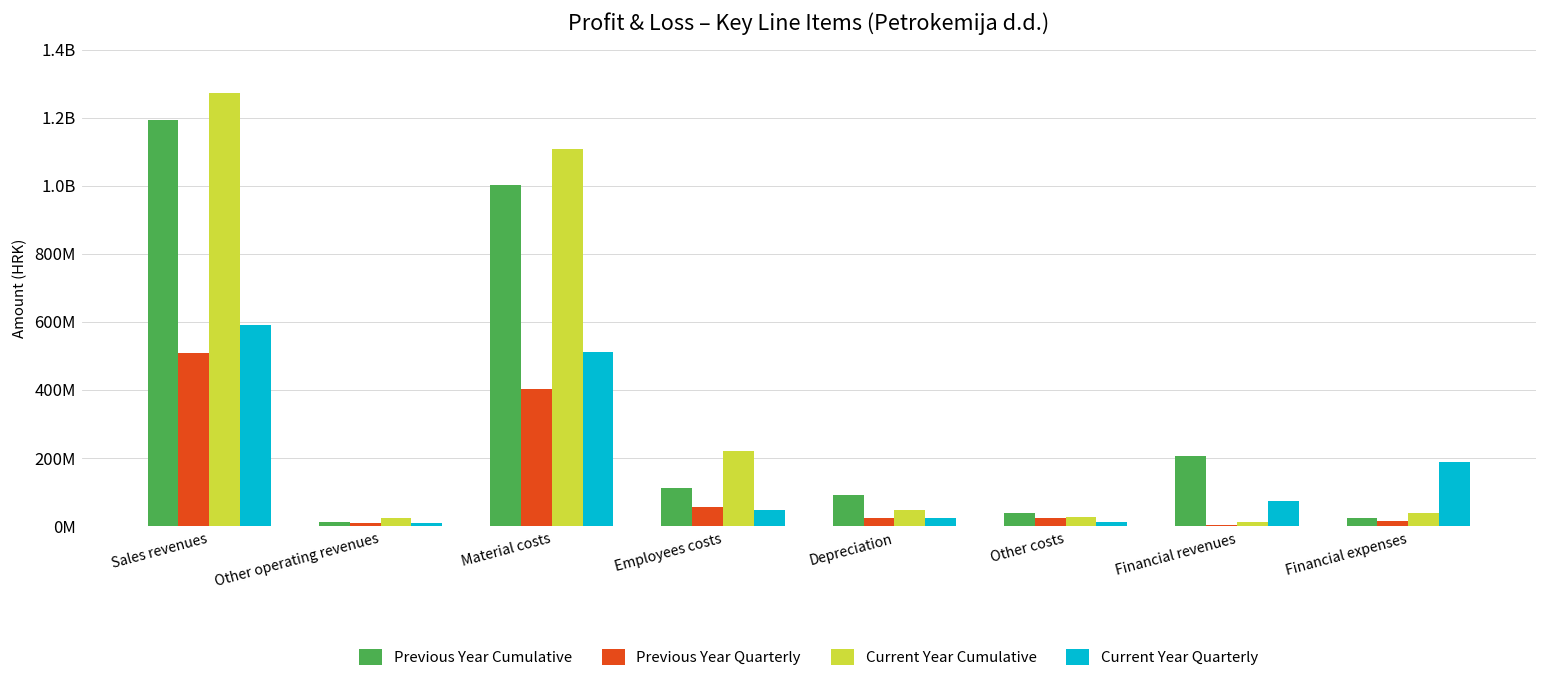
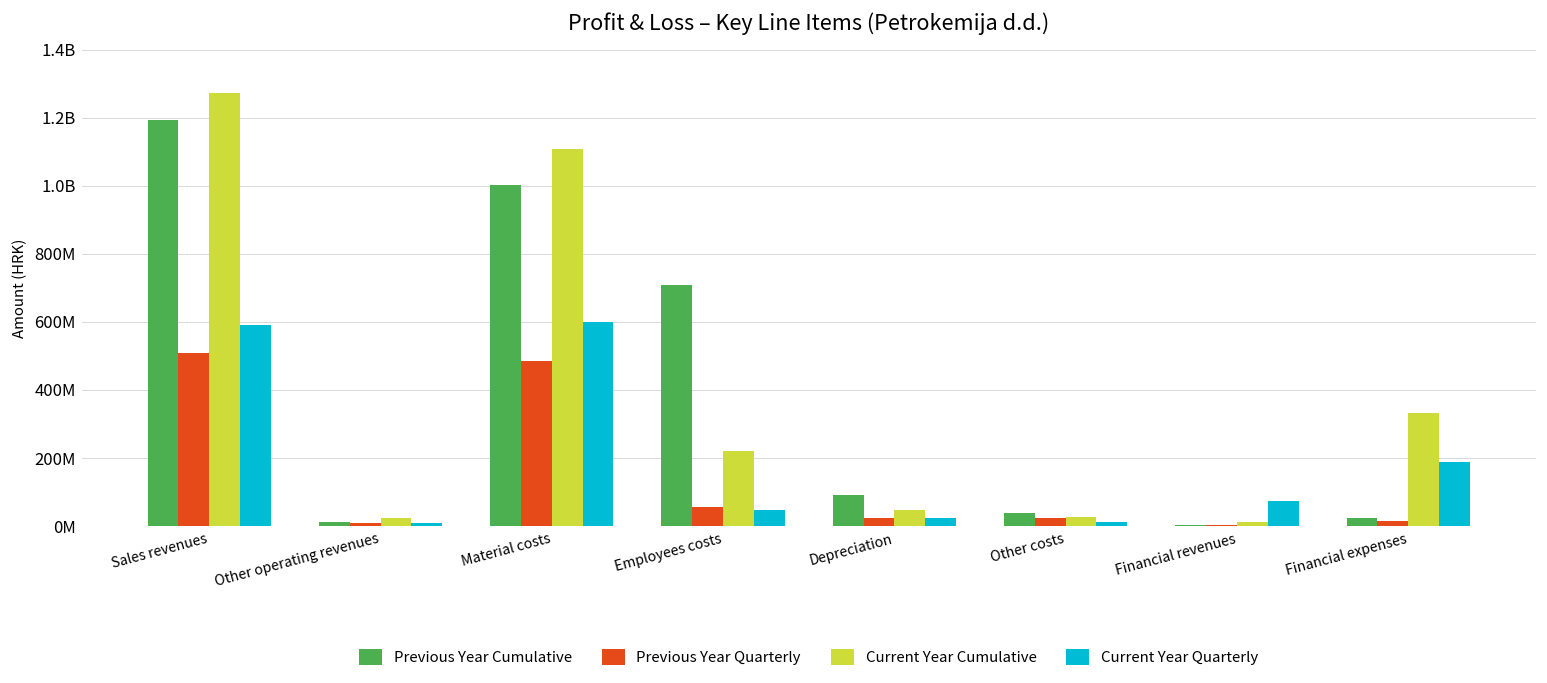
Previous Year Quarterly, Material costs: 400000000 -> 480000000
Current Year Quarterly, Material costs: 510000000 -> 600000000
Previous Year Cumulative, Employees costs: 110000000 -> 710000000
Previous Year Cumulative, Financial revenues: 210000000 -> 0
Current Year Cumulative, Financial expenses: 40000000 -> 330000000
